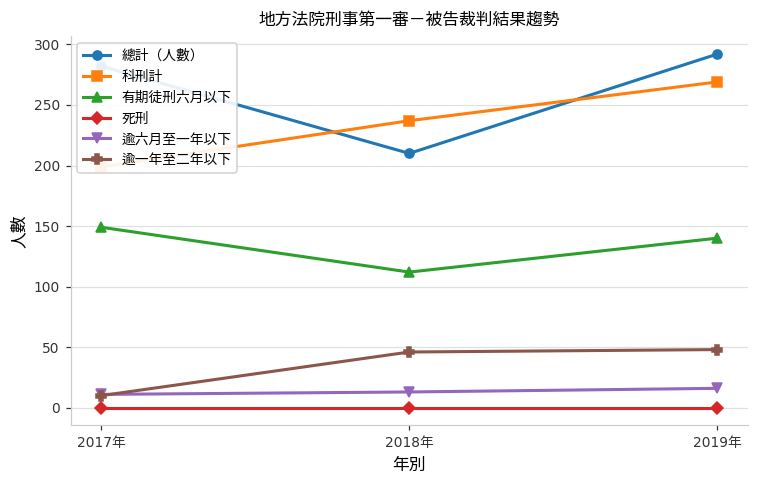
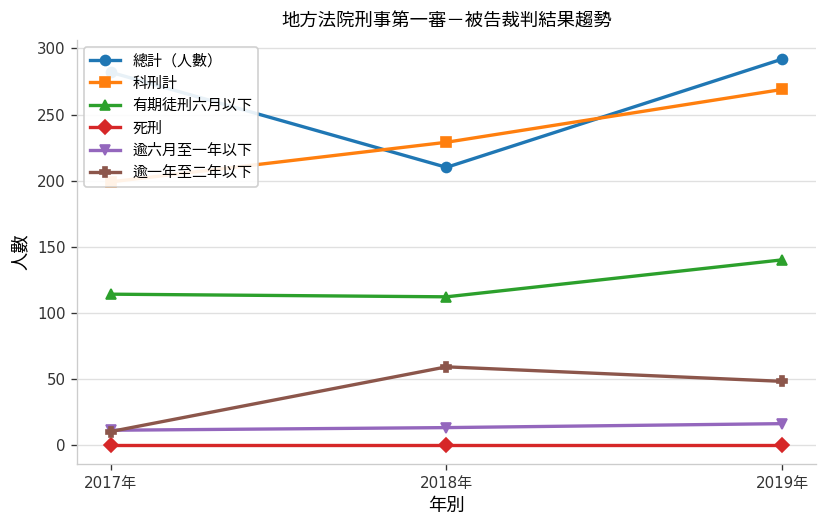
有期徒刑六月以下, 2017年: 149 -> 114
科刑計, 2018年: 237 -> 229
逾一年至二年以下, 2018年: 46 -> 59
